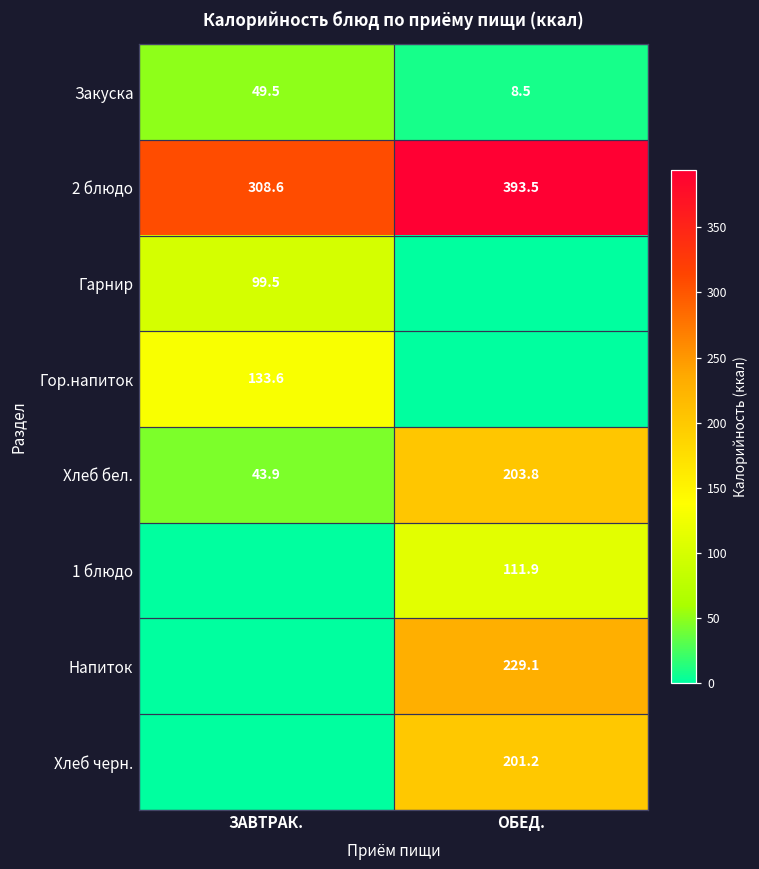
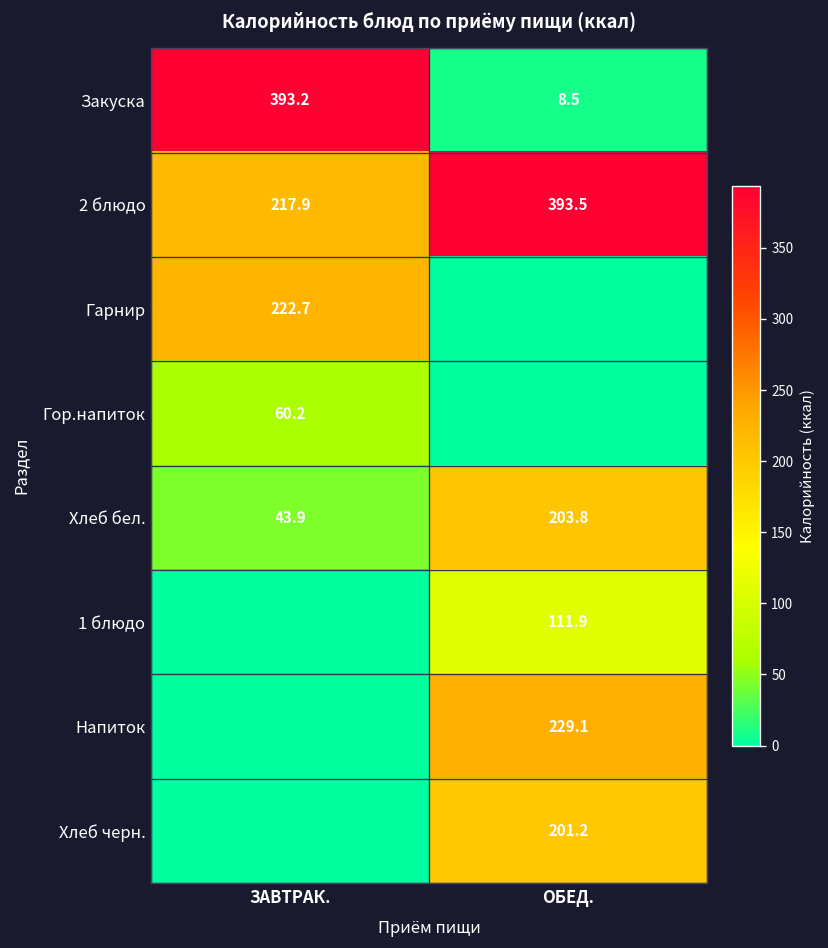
Закуска, ЗАВТРАК.: 49.5 -> 393.2
2 блюдо, ЗАВТРАК.: 308.6 -> 217.9
Гарнир, ЗАВТРАК.: 99.5 -> 222.7
Гор.напиток, ЗАВТРАК.: 133.6 -> 60.2
